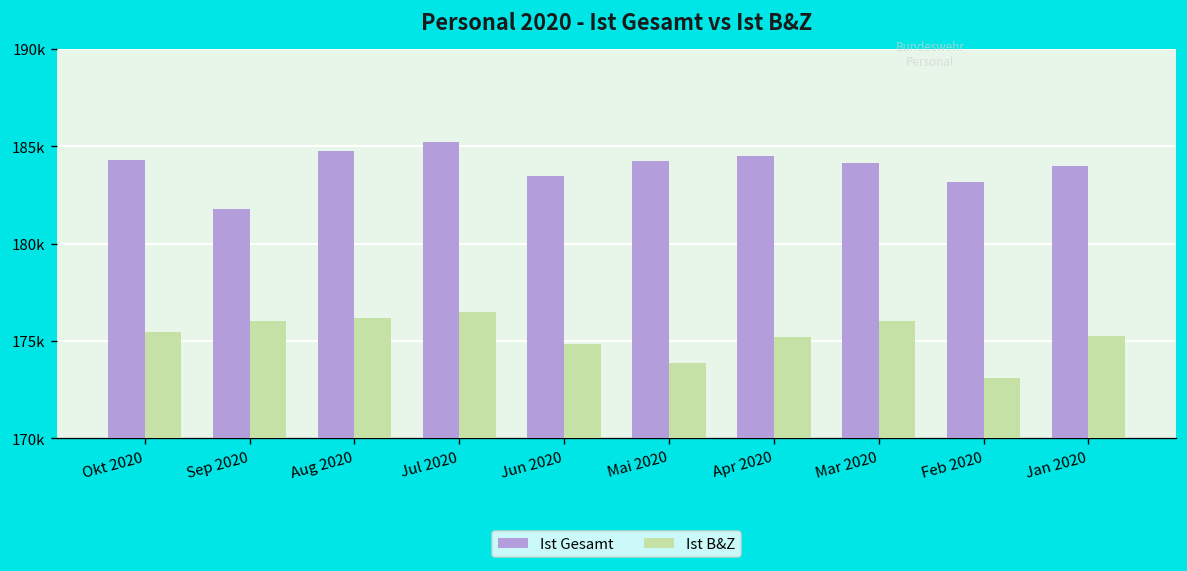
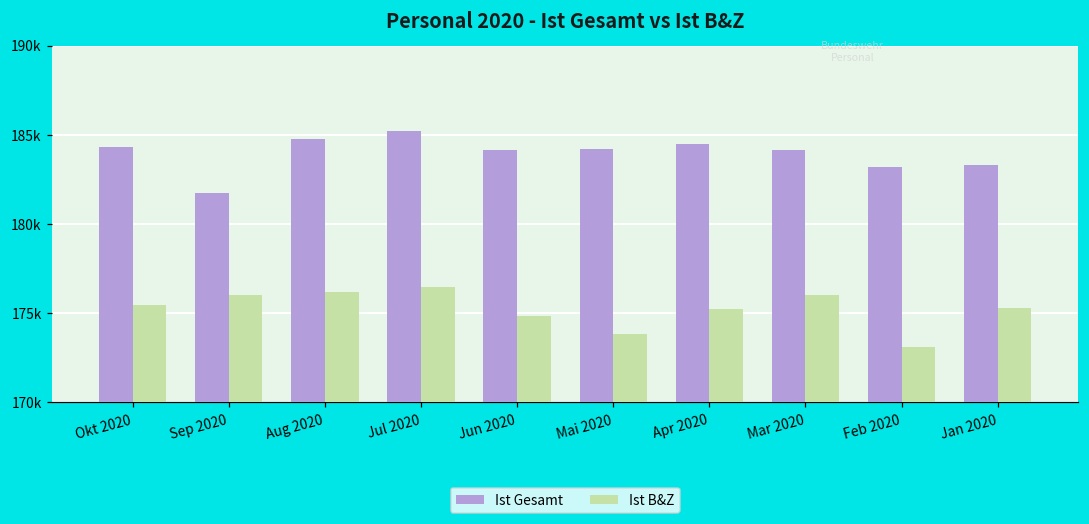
Ist Gesamt, Jun 2020: 183500 -> 184100
Ist Gesamt, Jan 2020: 184000 -> 183300
